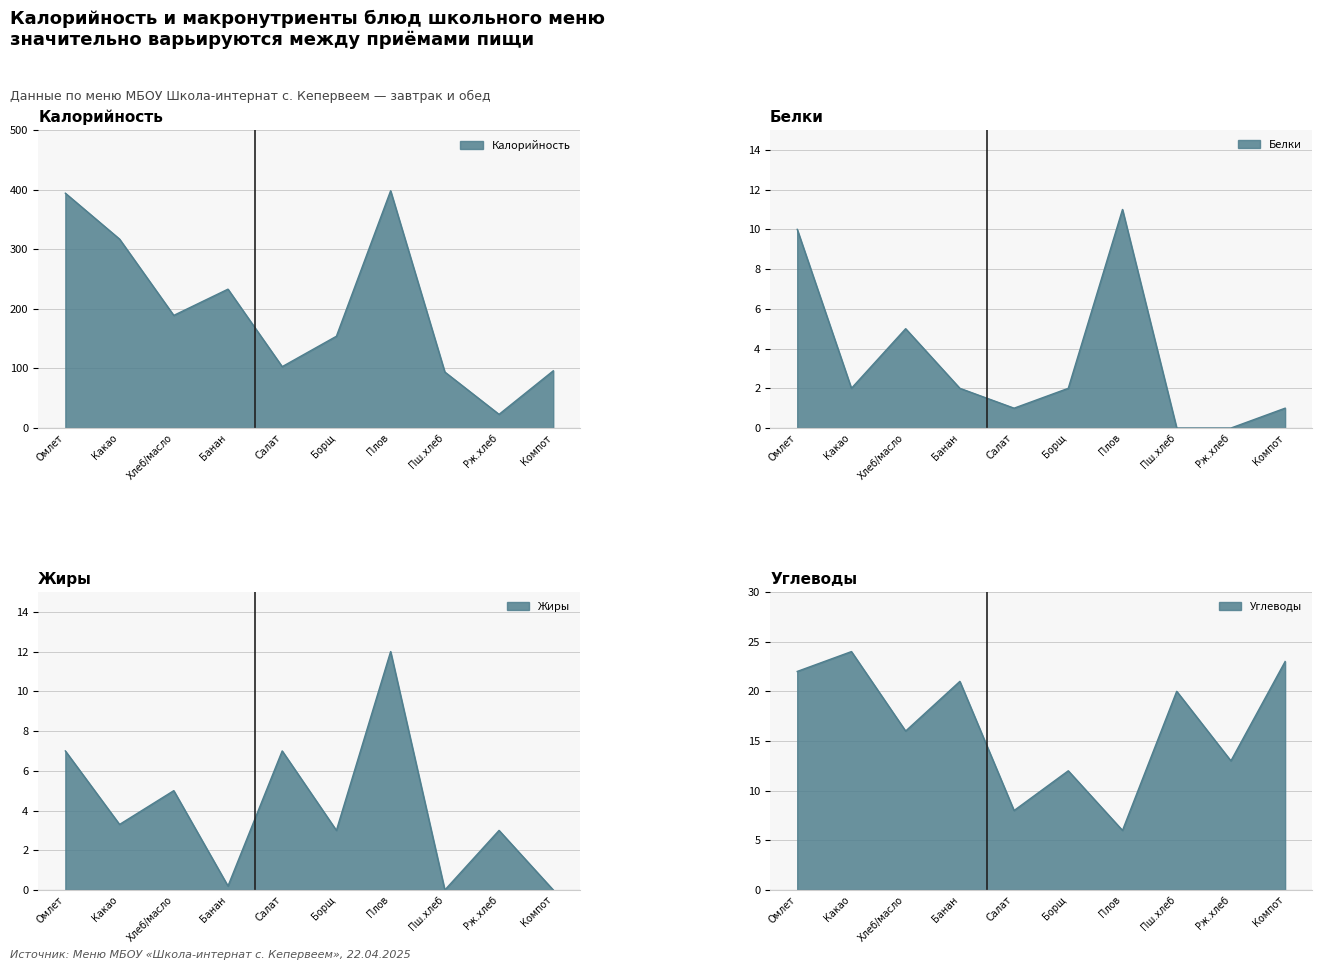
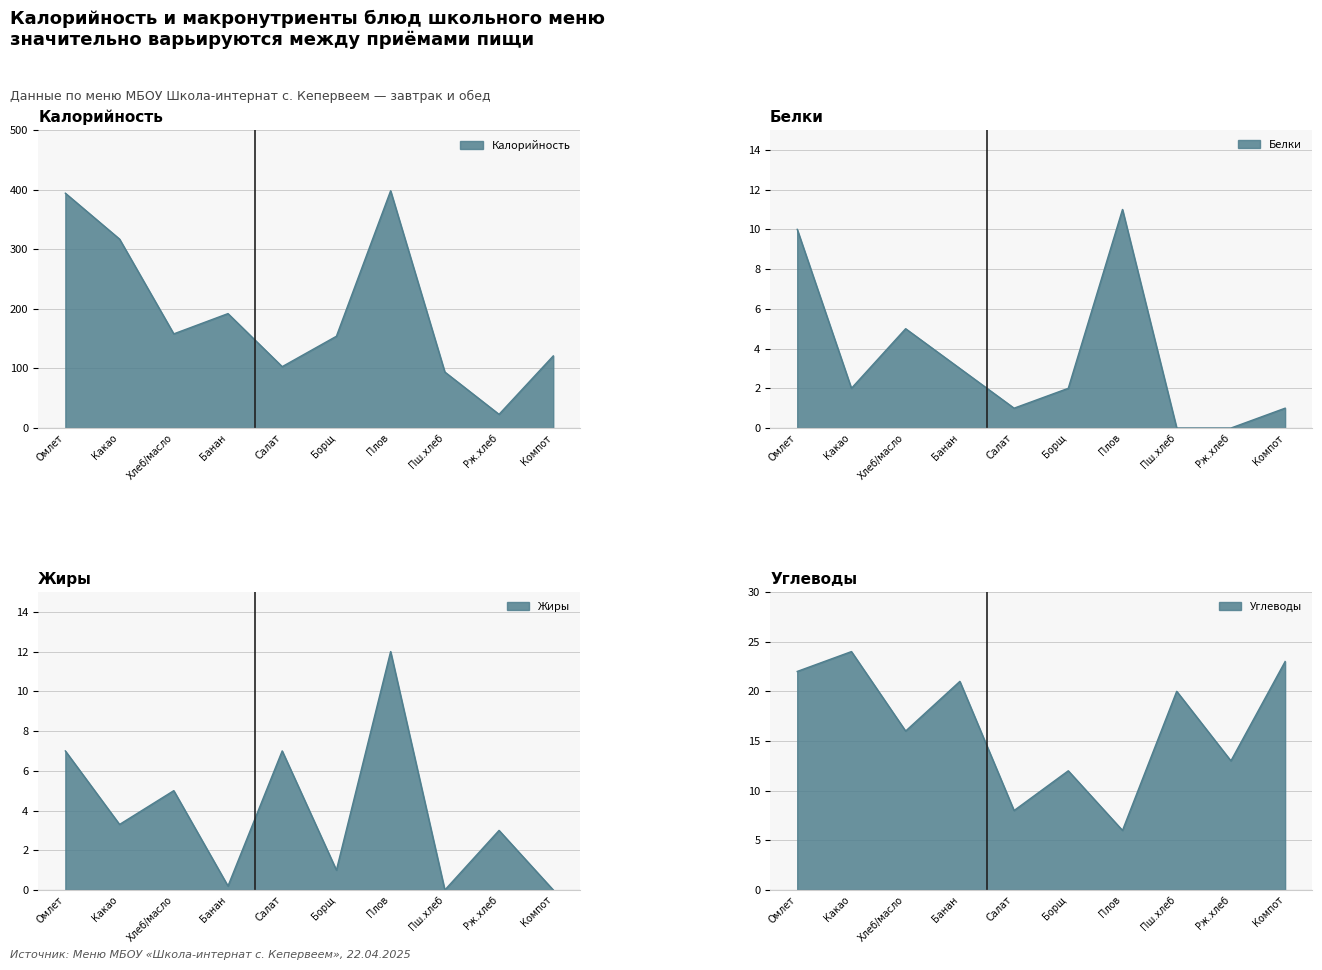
Калорийность, Хлеб/масло: 190 -> 160
Калорийность, Банан: 230 -> 190
Калорийность, Компот: 100 -> 120
Белки, Банан: 2 -> 3
Жиры, Борщ: 3 -> 1
